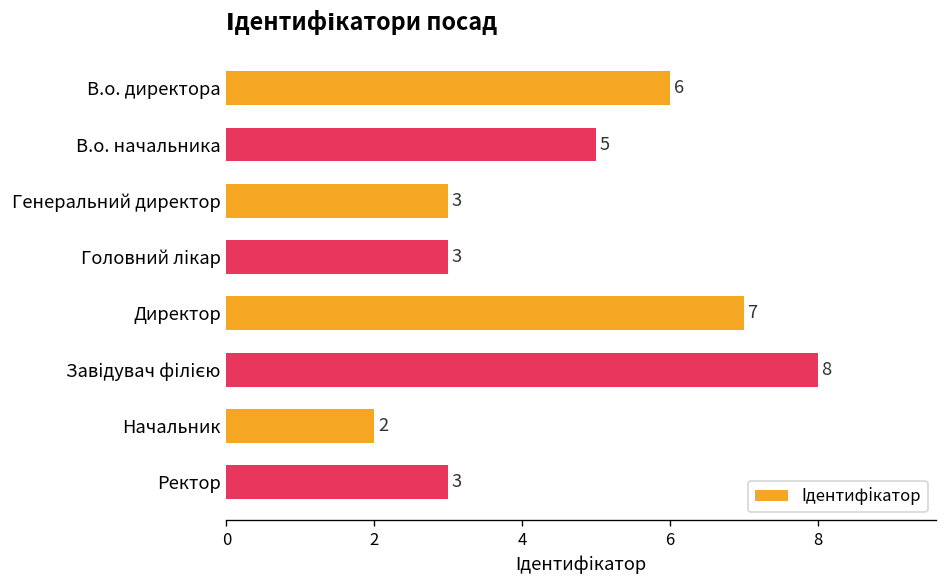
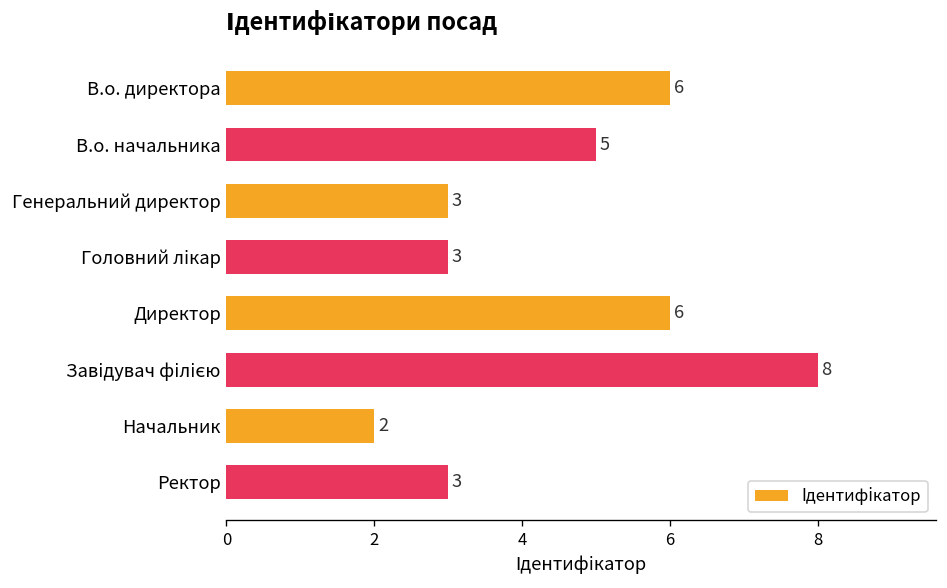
Директор: 7 -> 6
